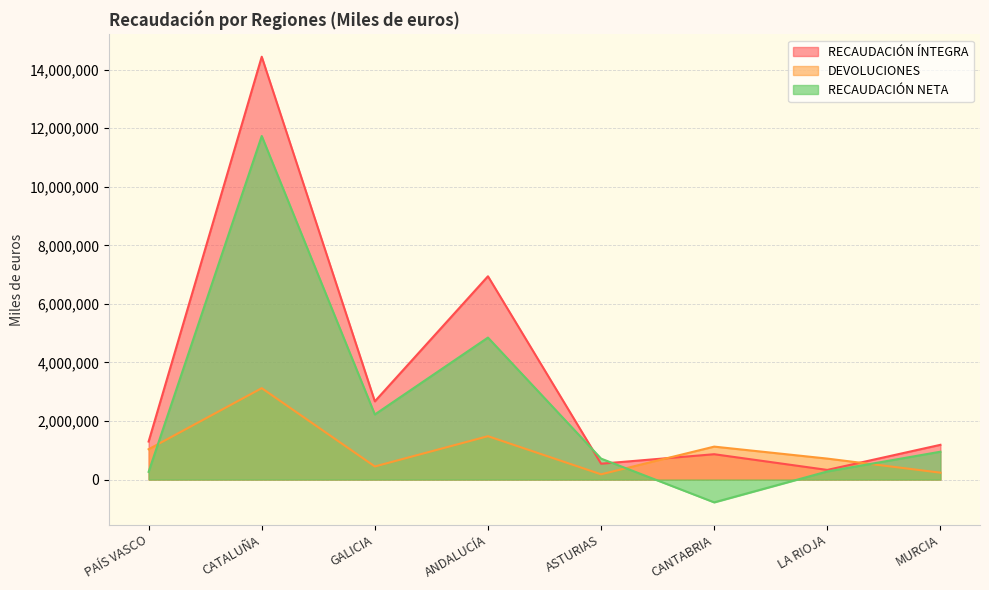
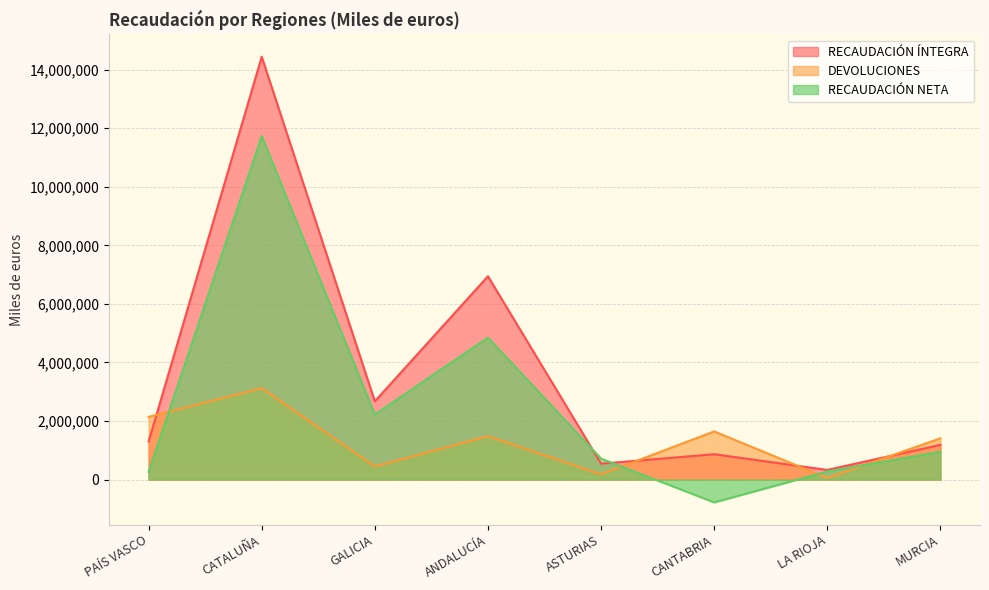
DEVOLUCIONES, PAÍS VASCO: 1,000,000 -> 2,100,000
DEVOLUCIONES, CANTABRIA: 1,100,000 -> 1,600,000
DEVOLUCIONES, LA RIOJA: 700,000 -> 100,000
DEVOLUCIONES, MURCIA: 200,000 -> 1,400,000
